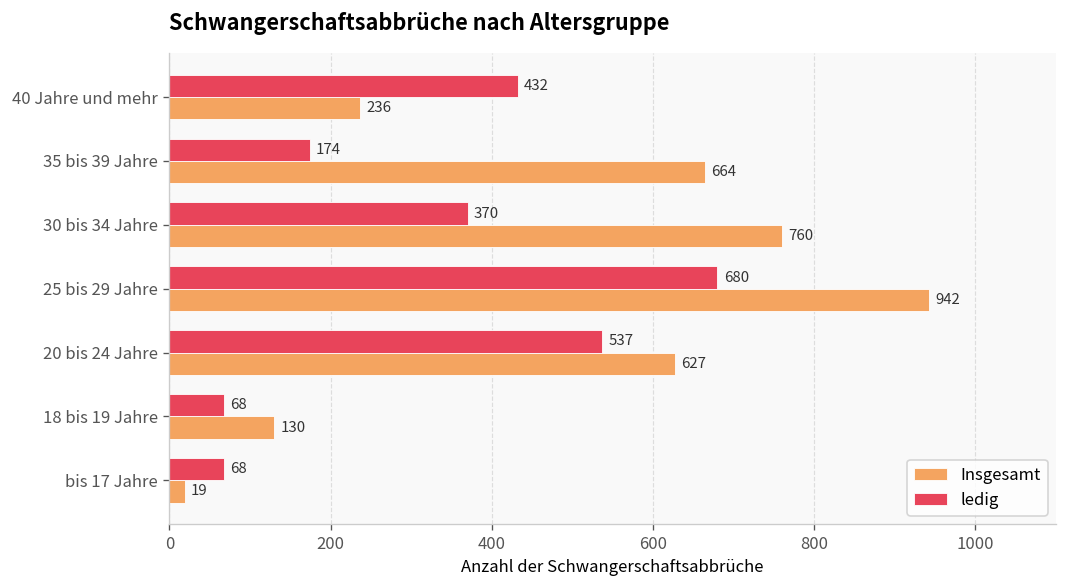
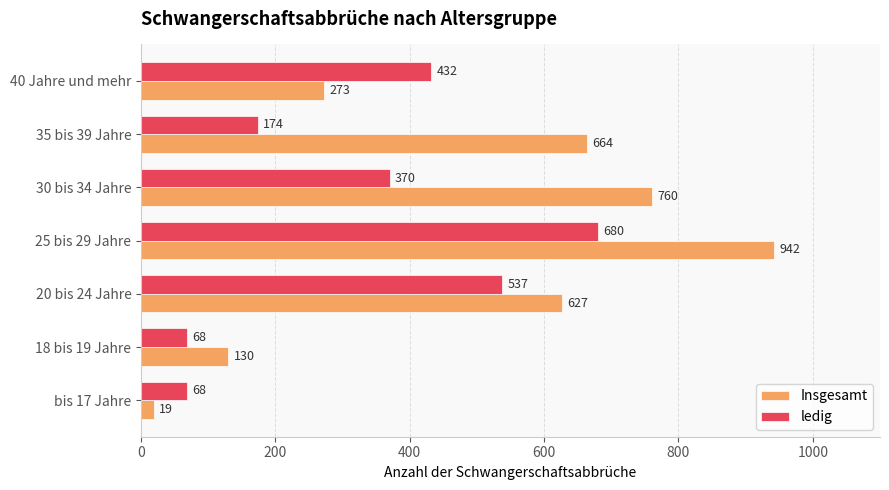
Insgesamt, 40 Jahre und mehr: 236 -> 273
